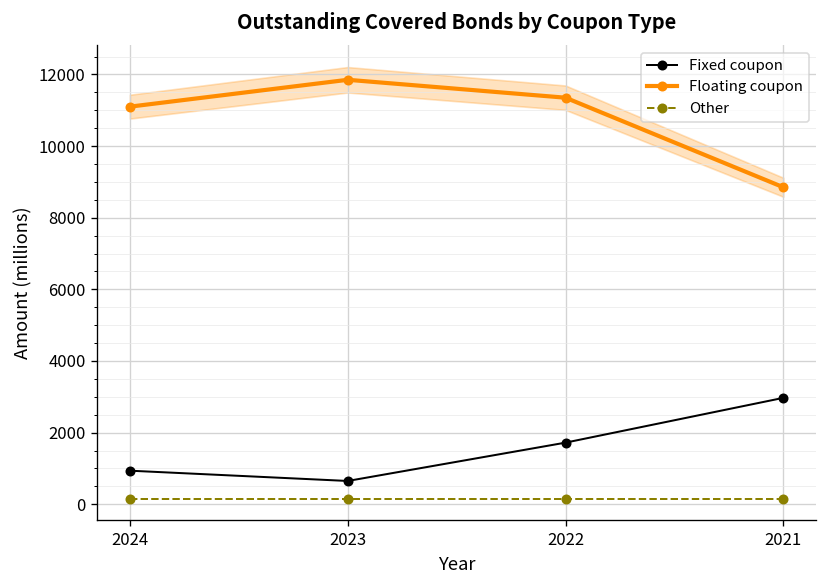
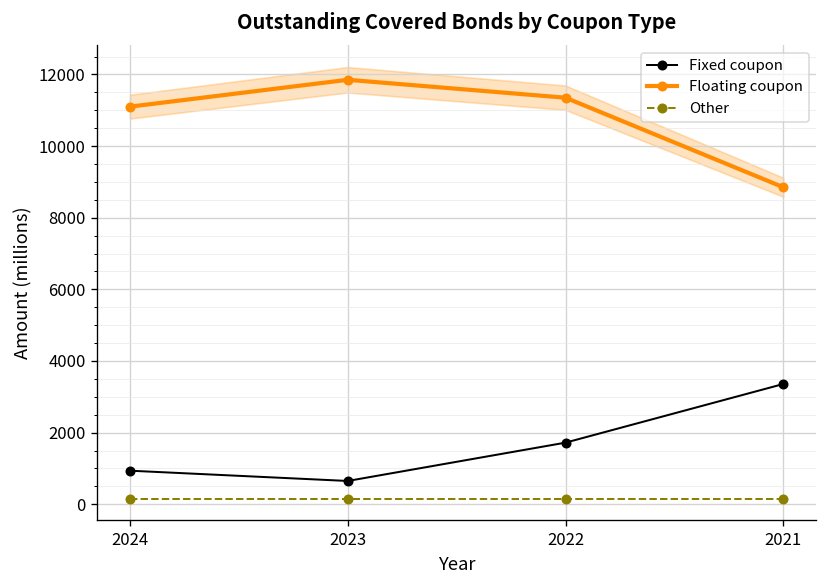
Fixed coupon, 2021: 3000 -> 3400
